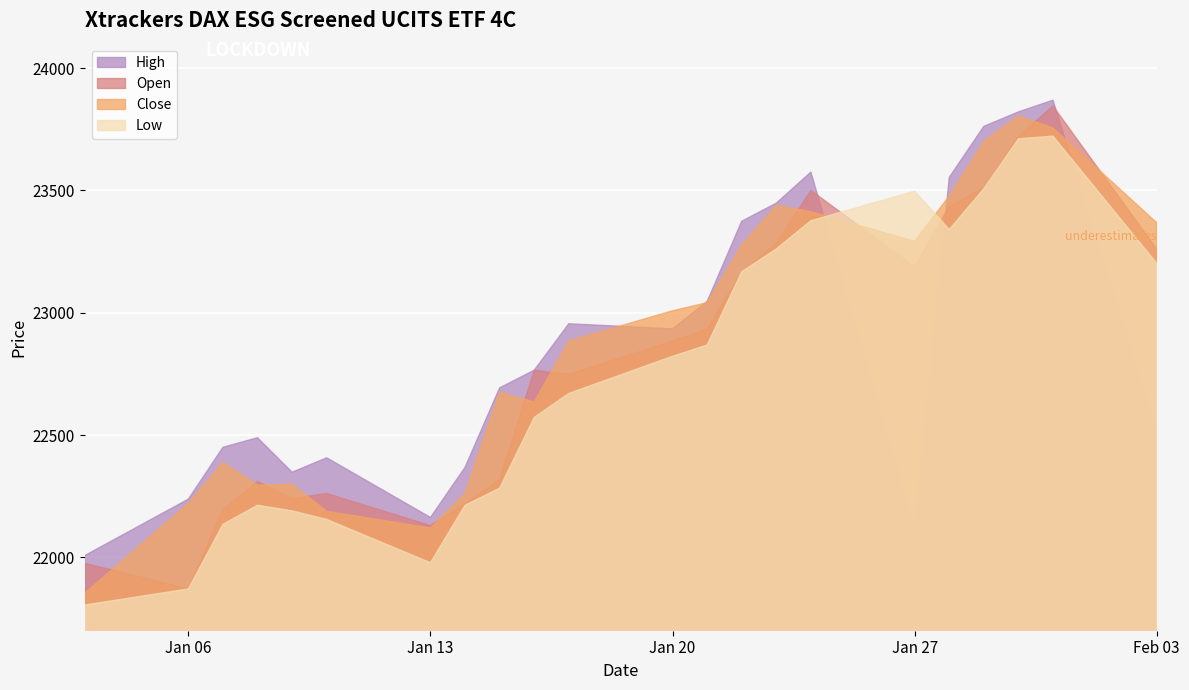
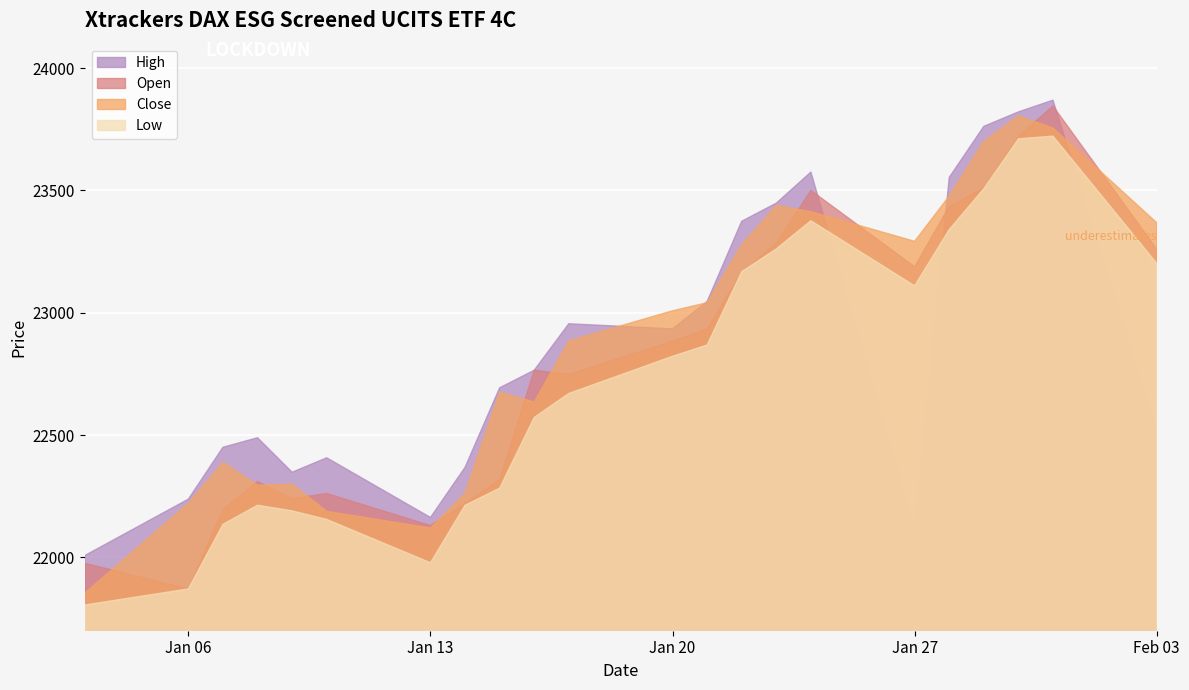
Low, Jan 27: 23500 -> 23110
